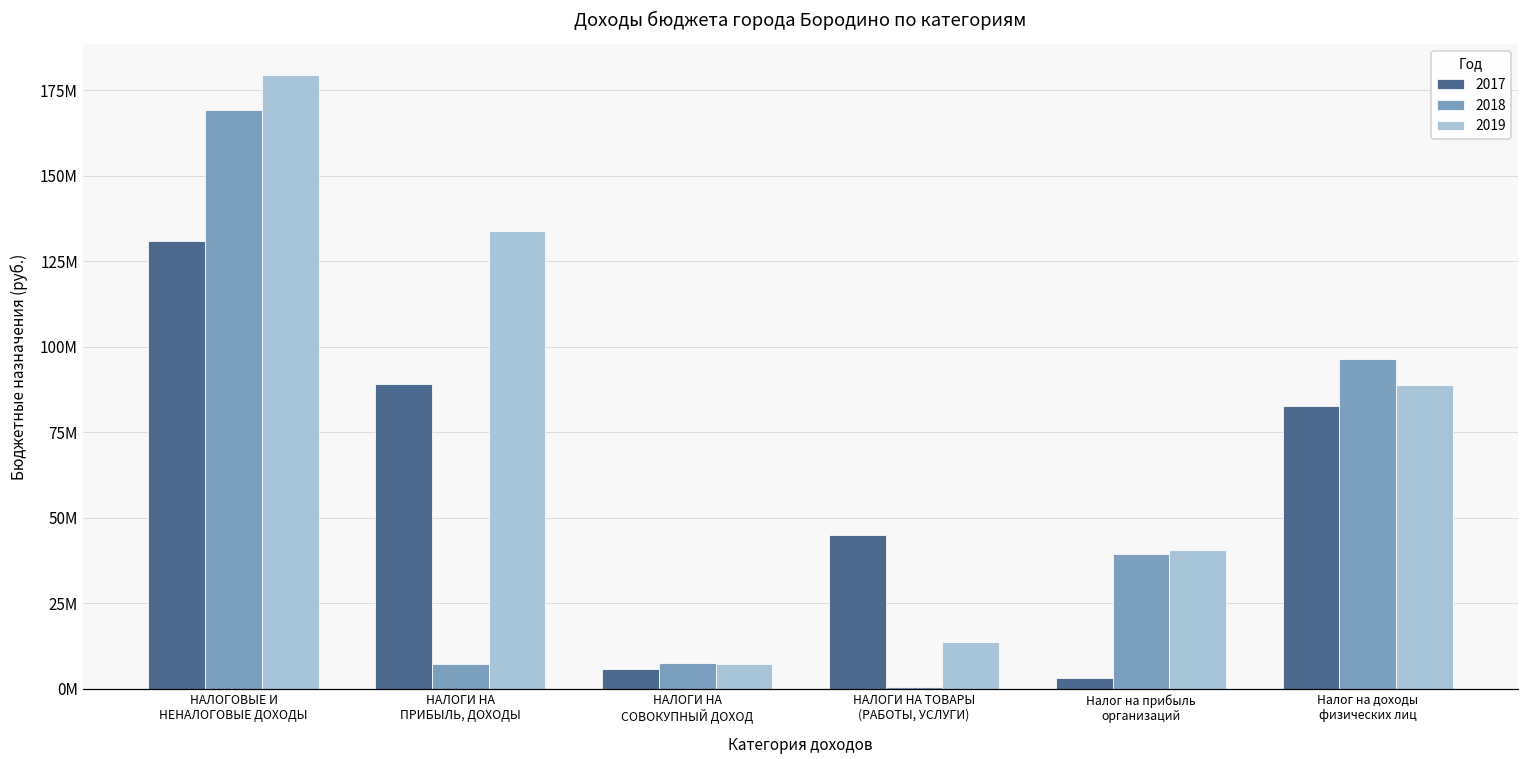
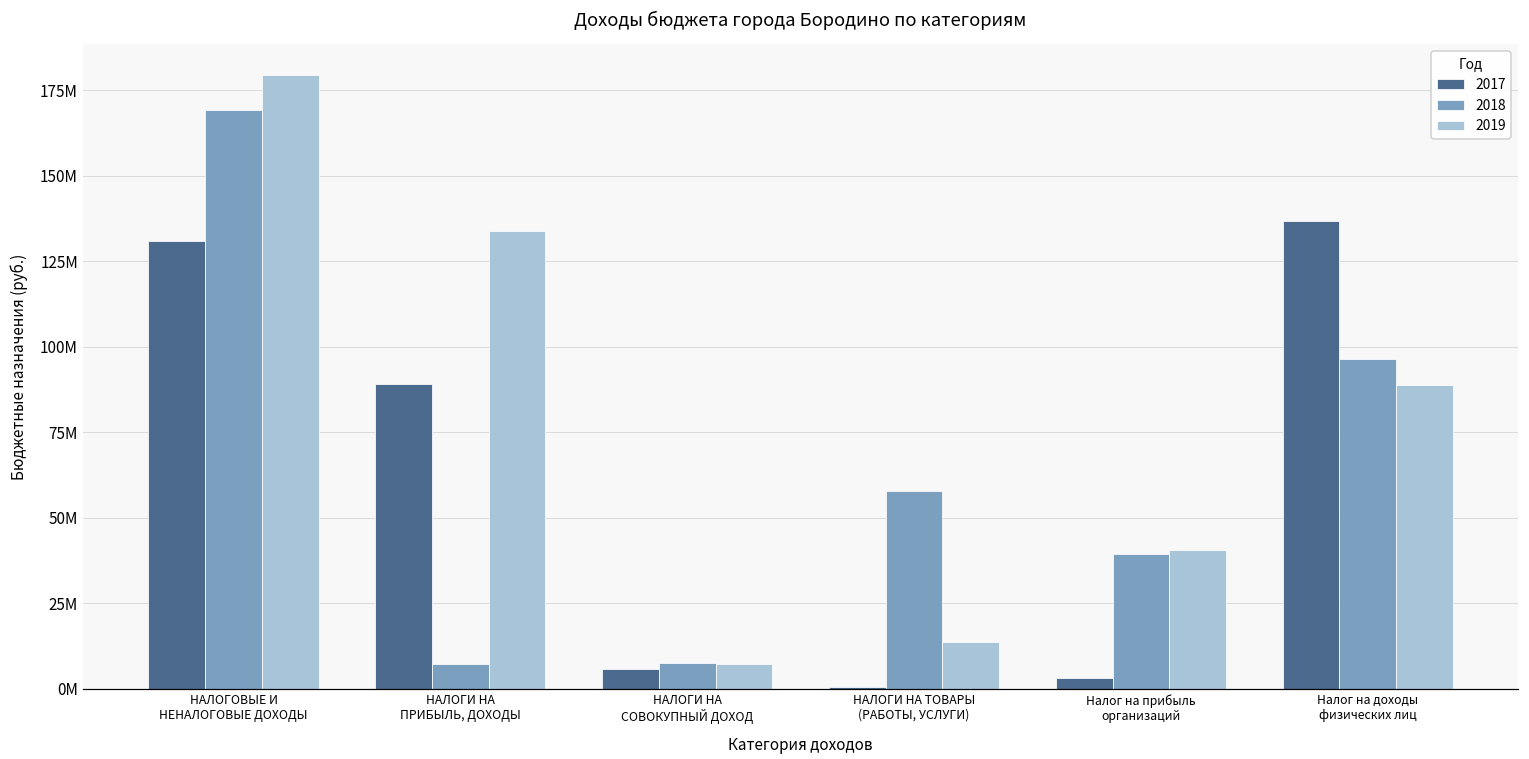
2017, НАЛОГИ НА ТОВАРЫ (РАБОТЫ, УСЛУГИ): 45000000 -> 0
2018, НАЛОГИ НА ТОВАРЫ (РАБОТЫ, УСЛУГИ): 0 -> 58000000
2017, Налог на доходы физических лиц: 83000000 -> 137000000
